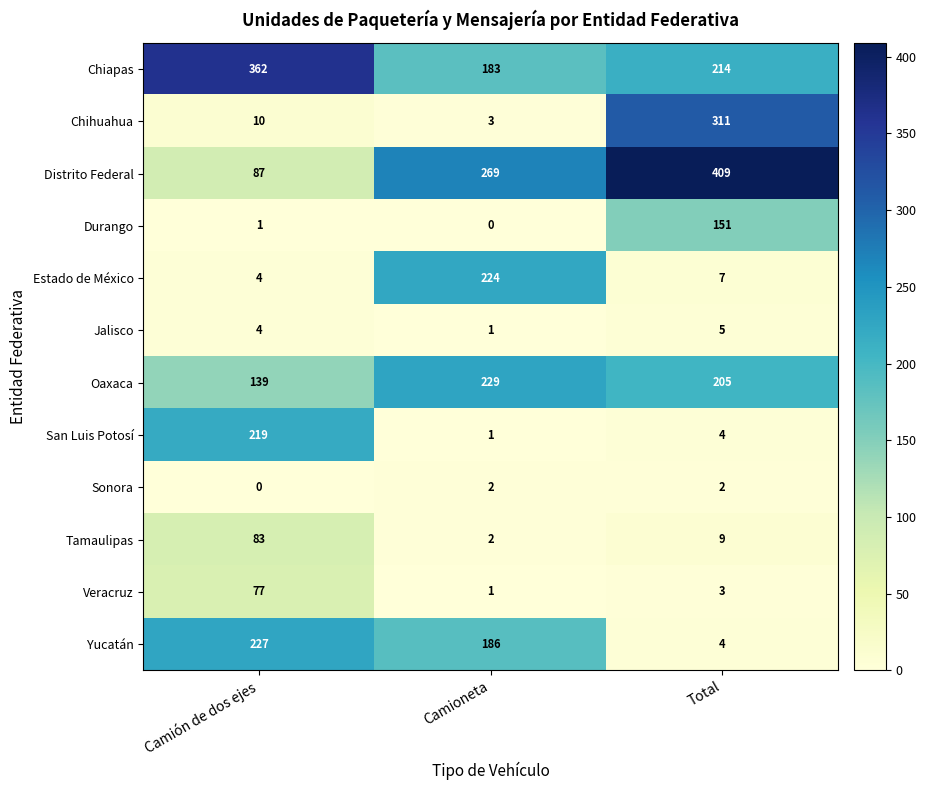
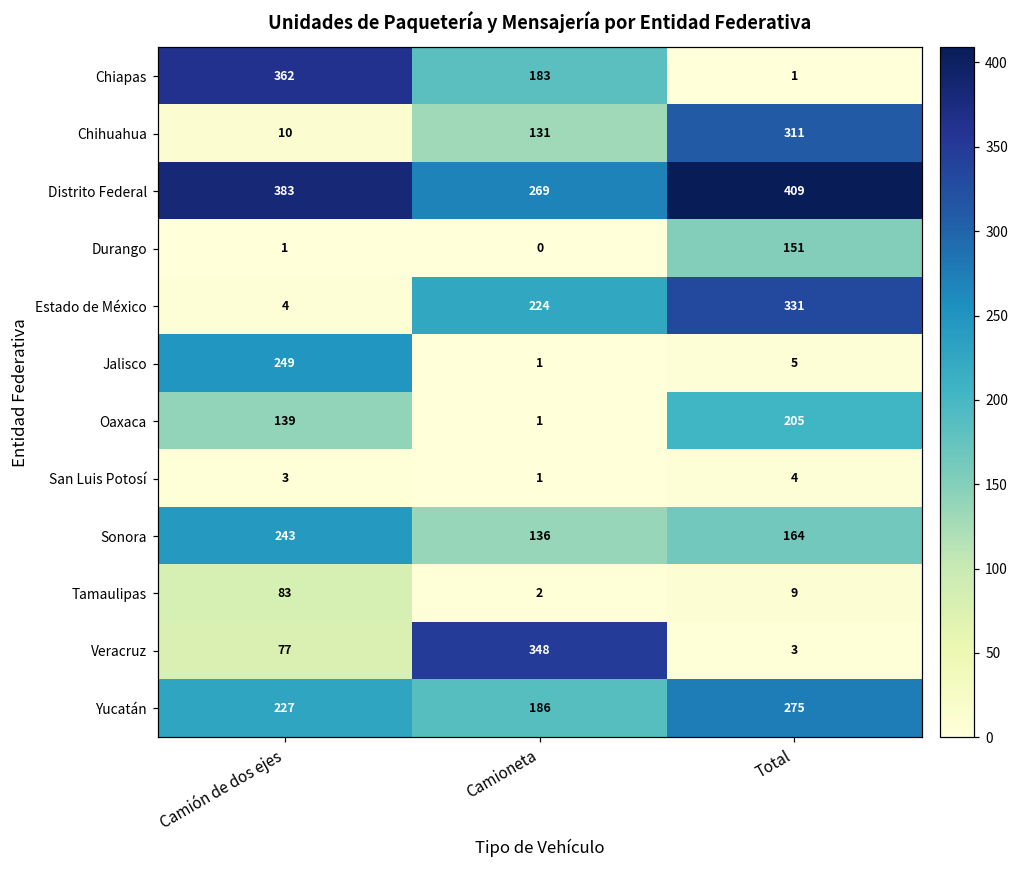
Chiapas, Total: 214 -> 1
Chihuahua, Camioneta: 3 -> 131
Distrito Federal, Camión de dos ejes: 87 -> 383
Estado de México, Total: 7 -> 331
Jalisco, Camión de dos ejes: 4 -> 249
Oaxaca, Camioneta: 229 -> 1
San Luis Potosí, Camión de dos ejes: 219 -> 3
Sonora, Camión de dos ejes: 0 -> 243
Sonora, Camioneta: 2 -> 136
Sonora, Total: 2 -> 164
Veracruz, Camioneta: 1 -> 348
Yucatán, Total: 4 -> 275
